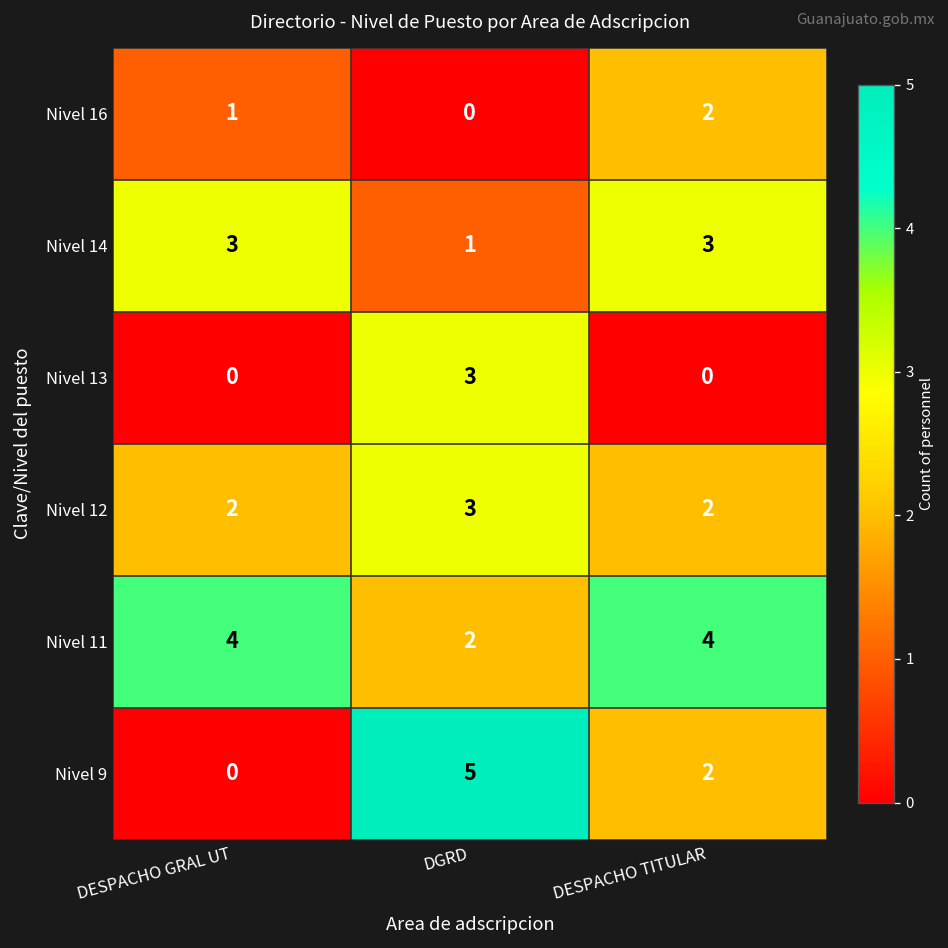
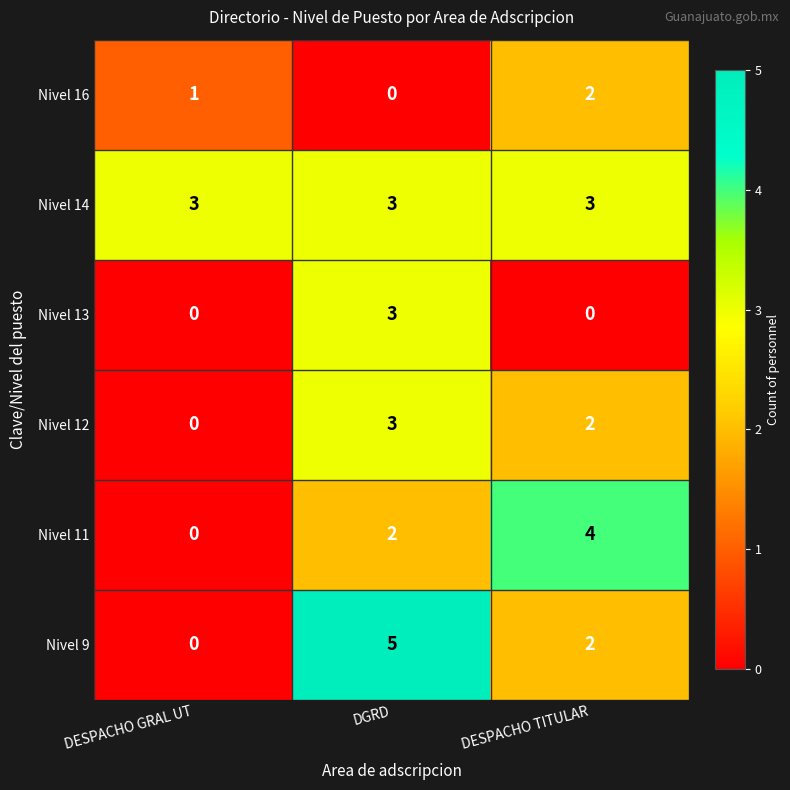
Nivel 14, DGRD: 1 -> 3
Nivel 12, DESPACHO GRAL UT: 2 -> 0
Nivel 11, DESPACHO GRAL UT: 4 -> 0
